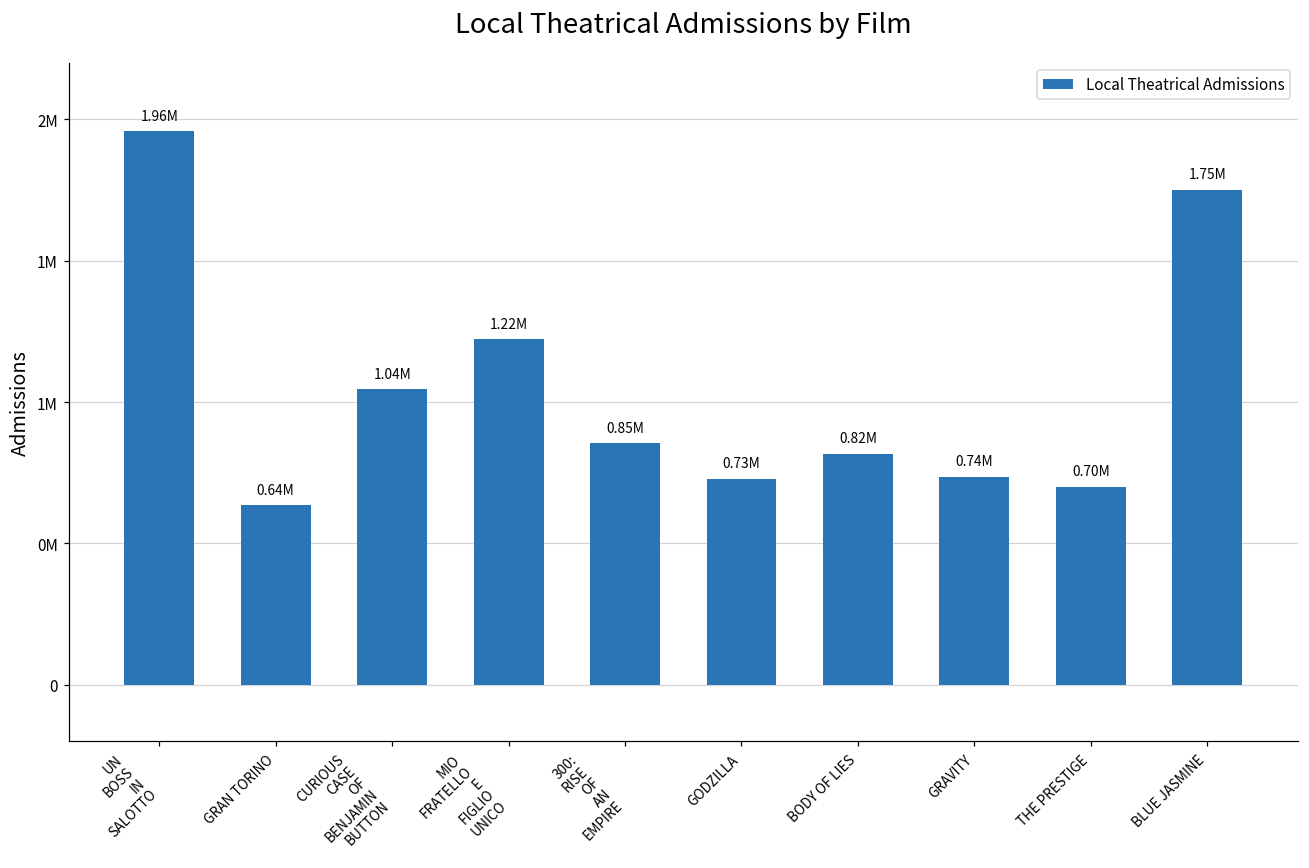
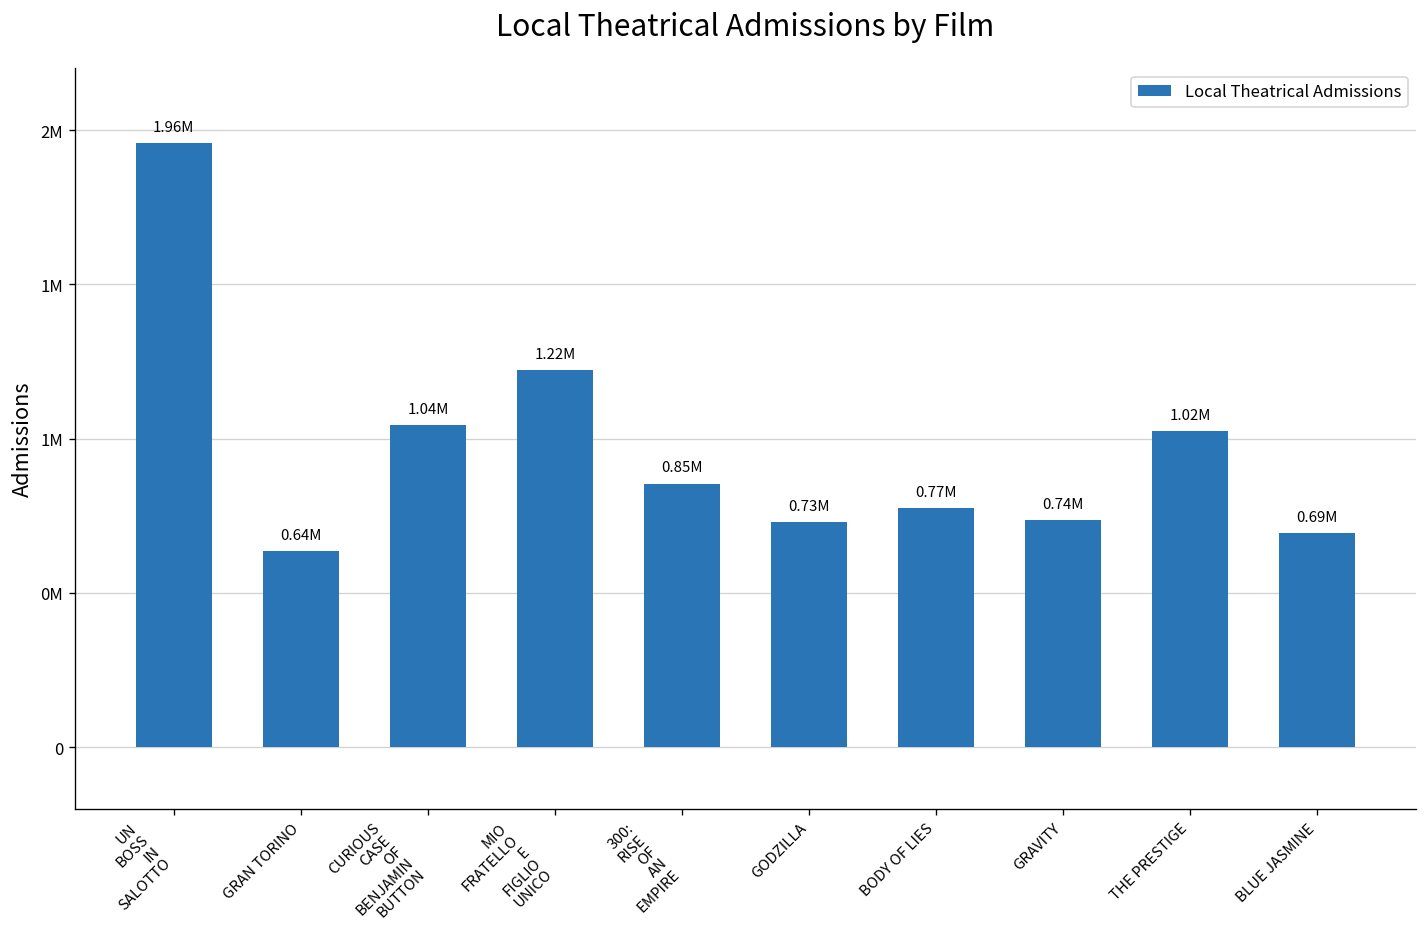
BODY OF LIES: 0.82M -> 0.77M
THE PRESTIGE: 0.70M -> 1.02M
BLUE JASMINE: 1.75M -> 0.69M
